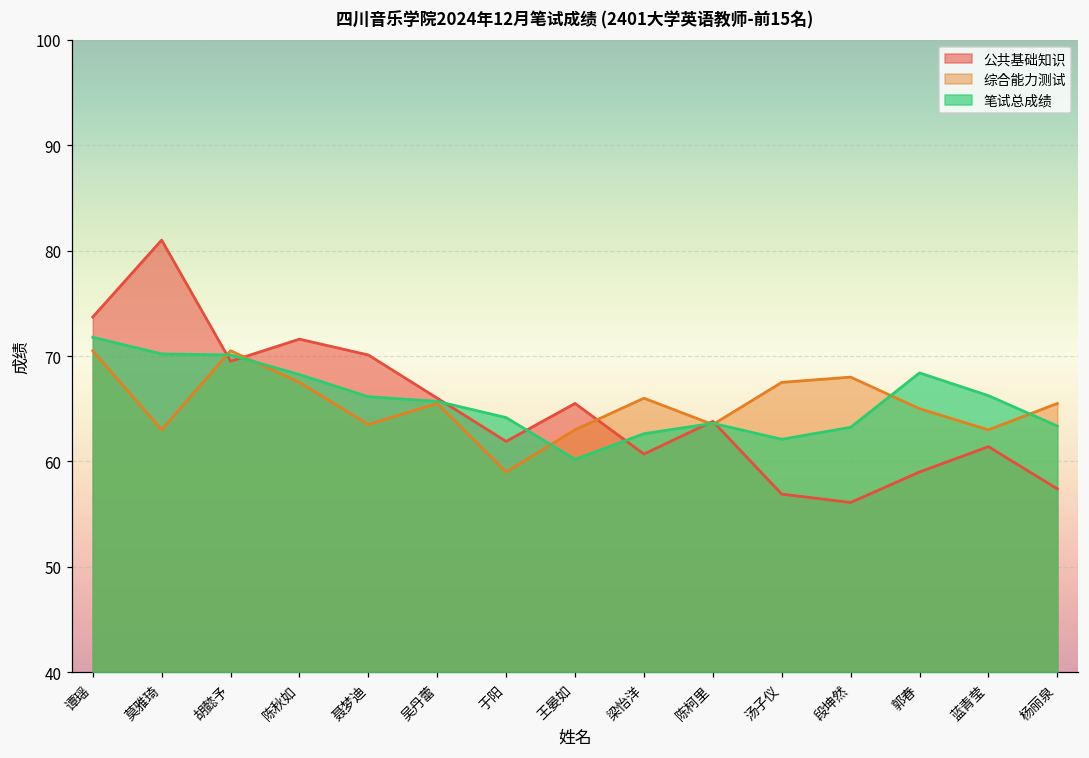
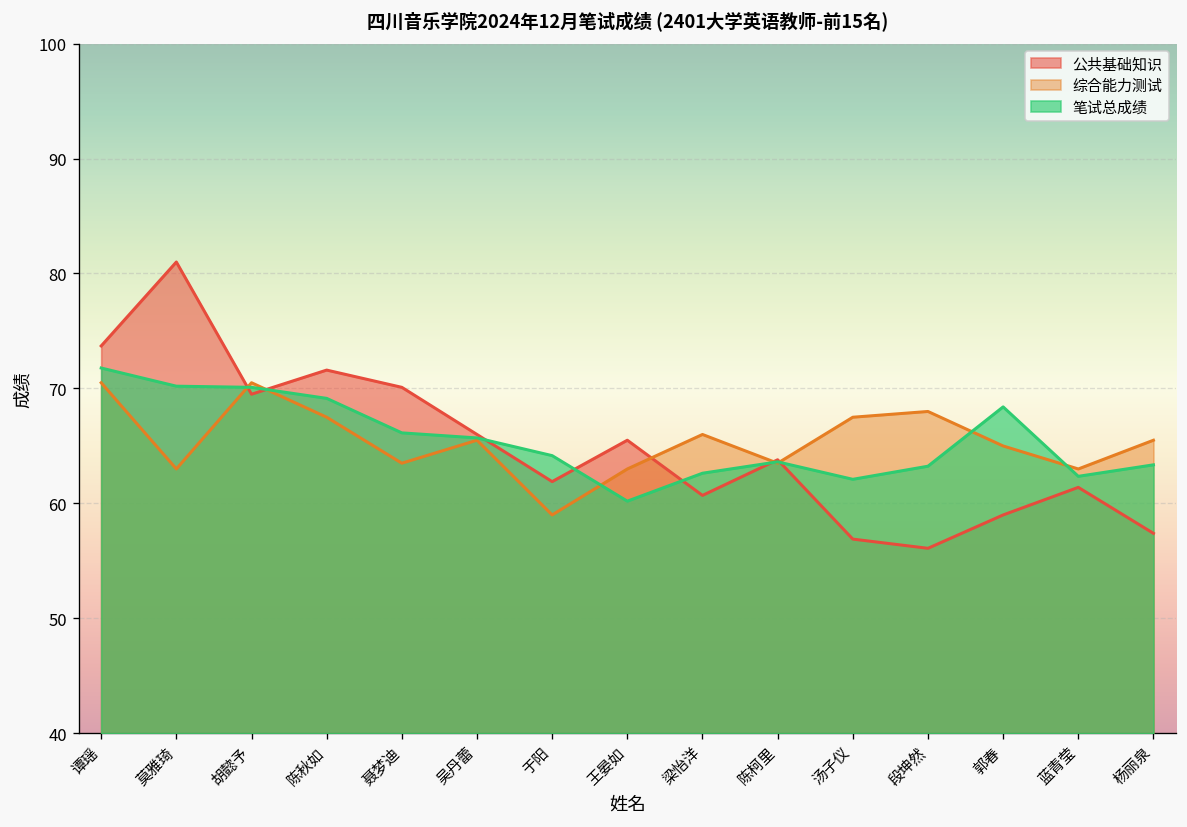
笔试总成绩, 陈秋如: 68 -> 69
笔试总成绩, 蓝青莹: 66 -> 62
